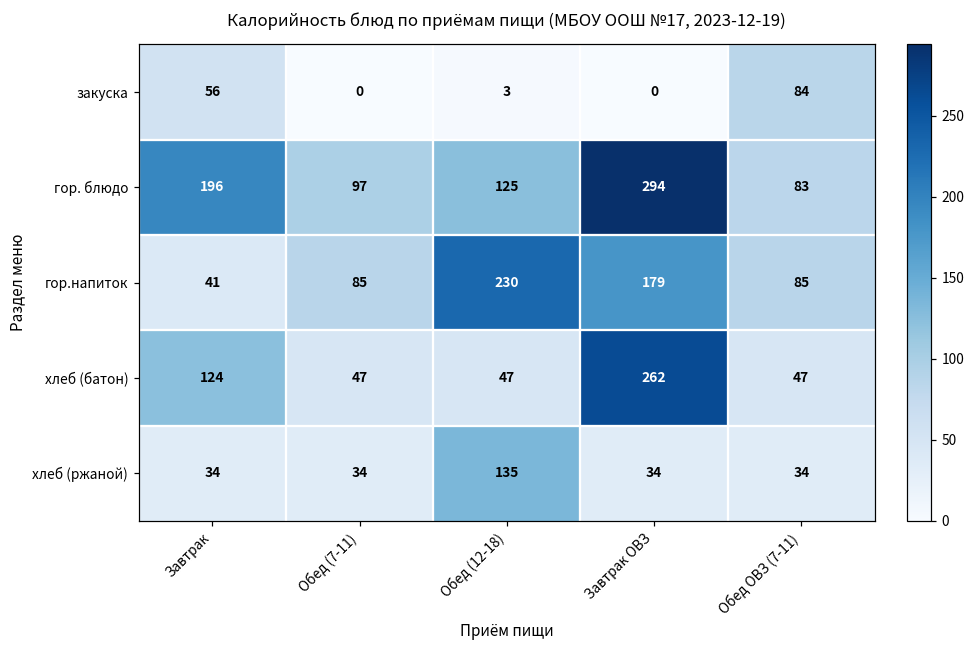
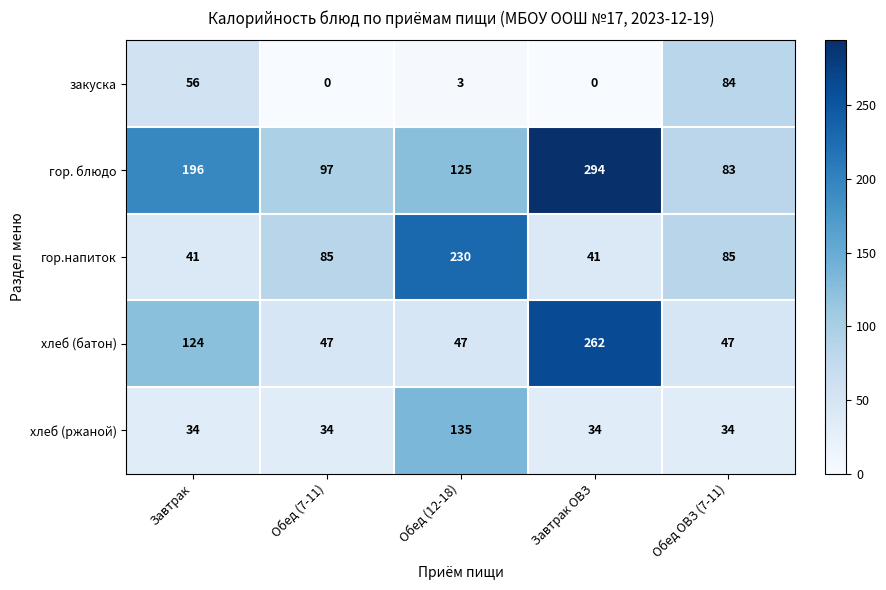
гор.напиток, Завтрак ОВЗ: 179 -> 41
